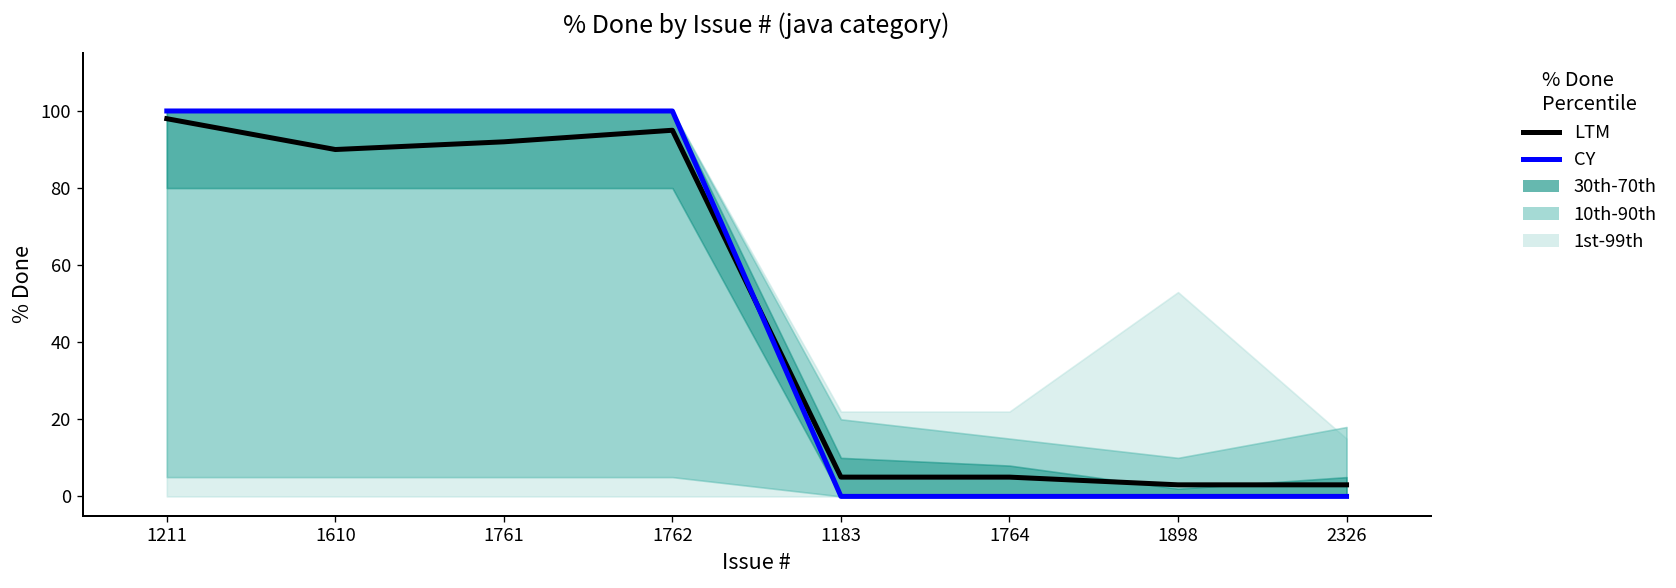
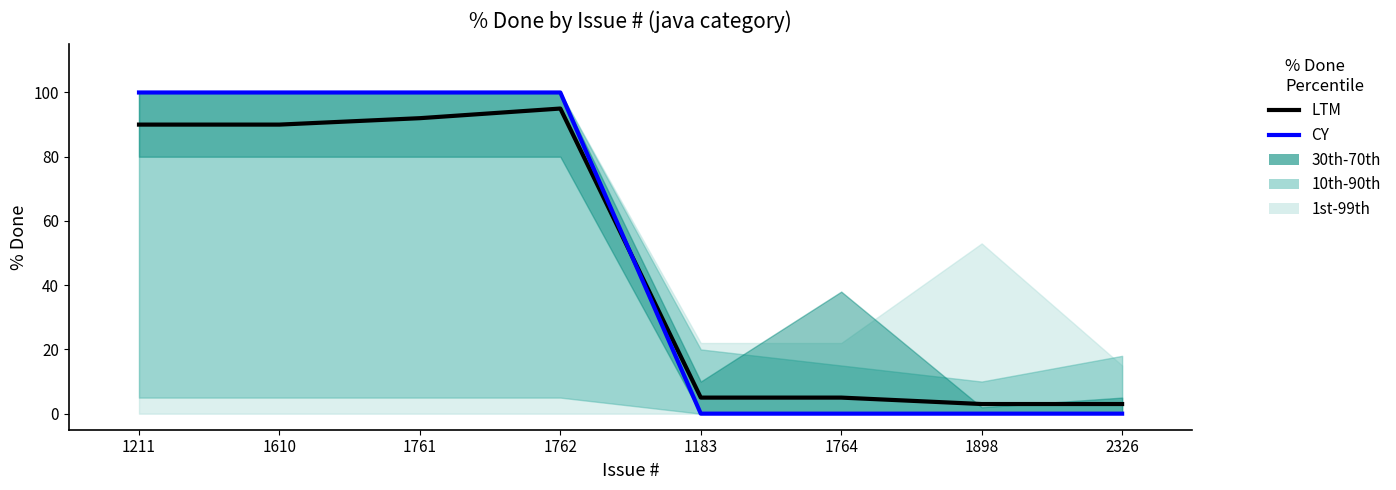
LTM, 1211: 98 -> 90
30th-70th, 1764: 8 -> 38
